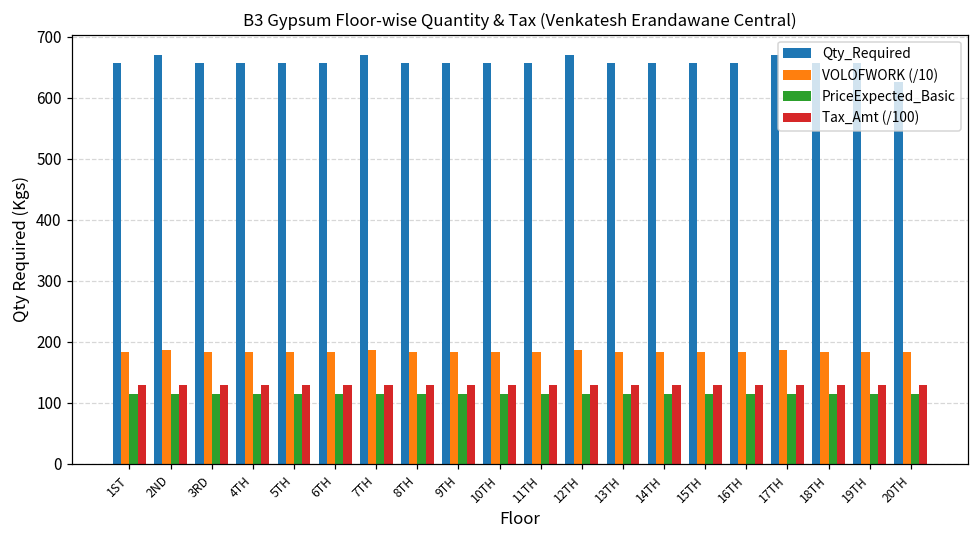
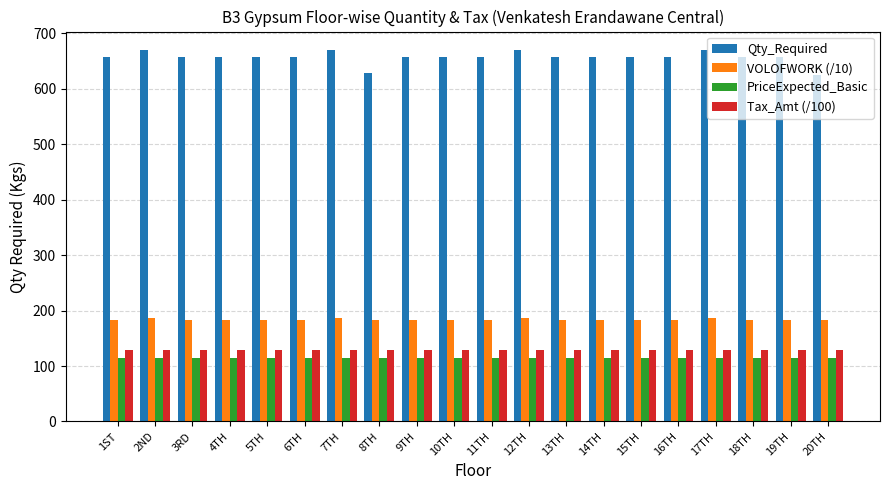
Qty_Required, 8TH: 660 -> 630
